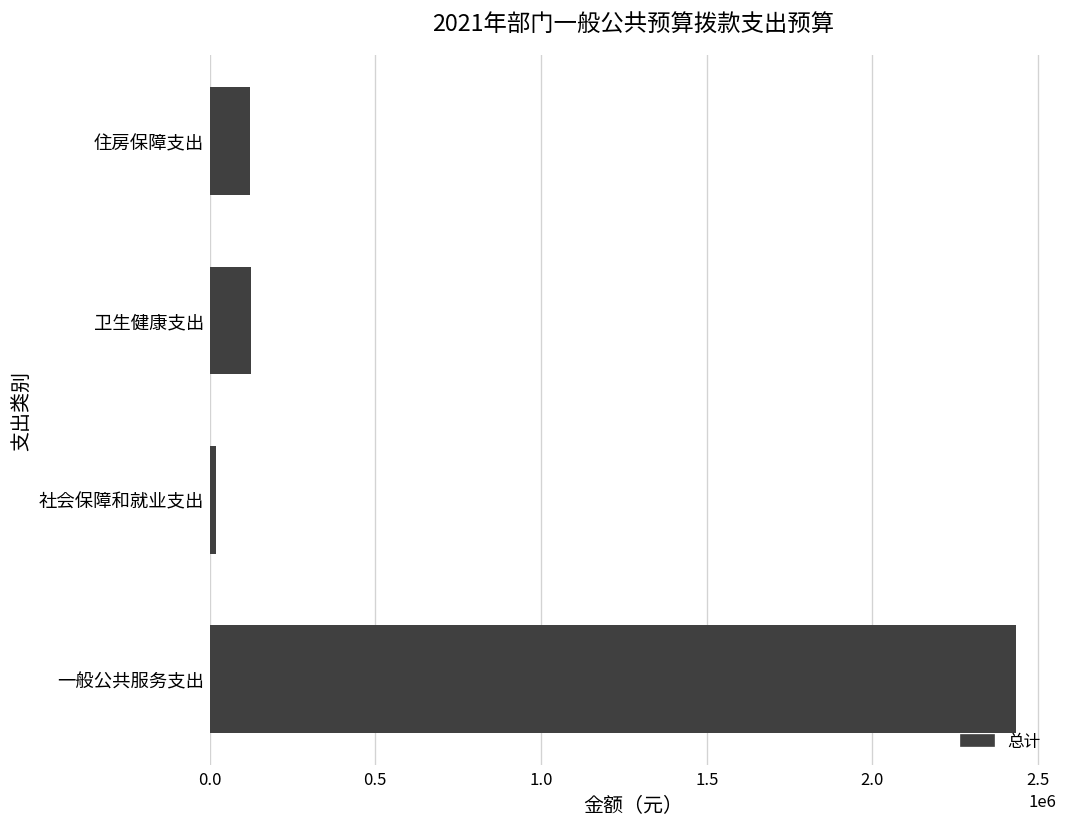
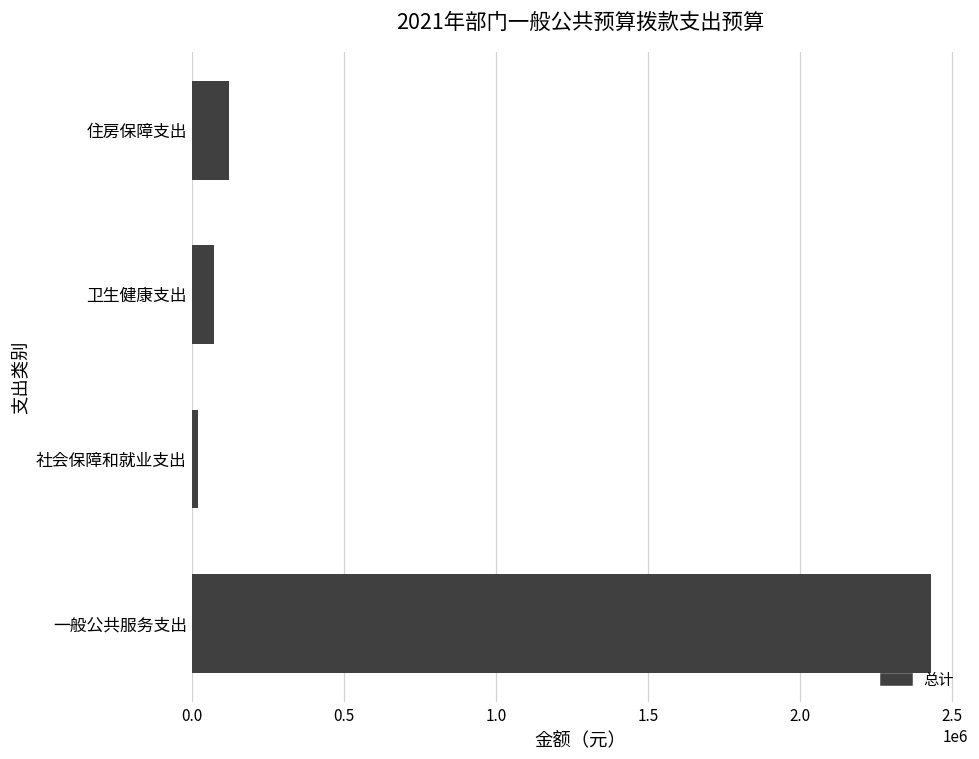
卫生健康支出: 130000 -> 70000
